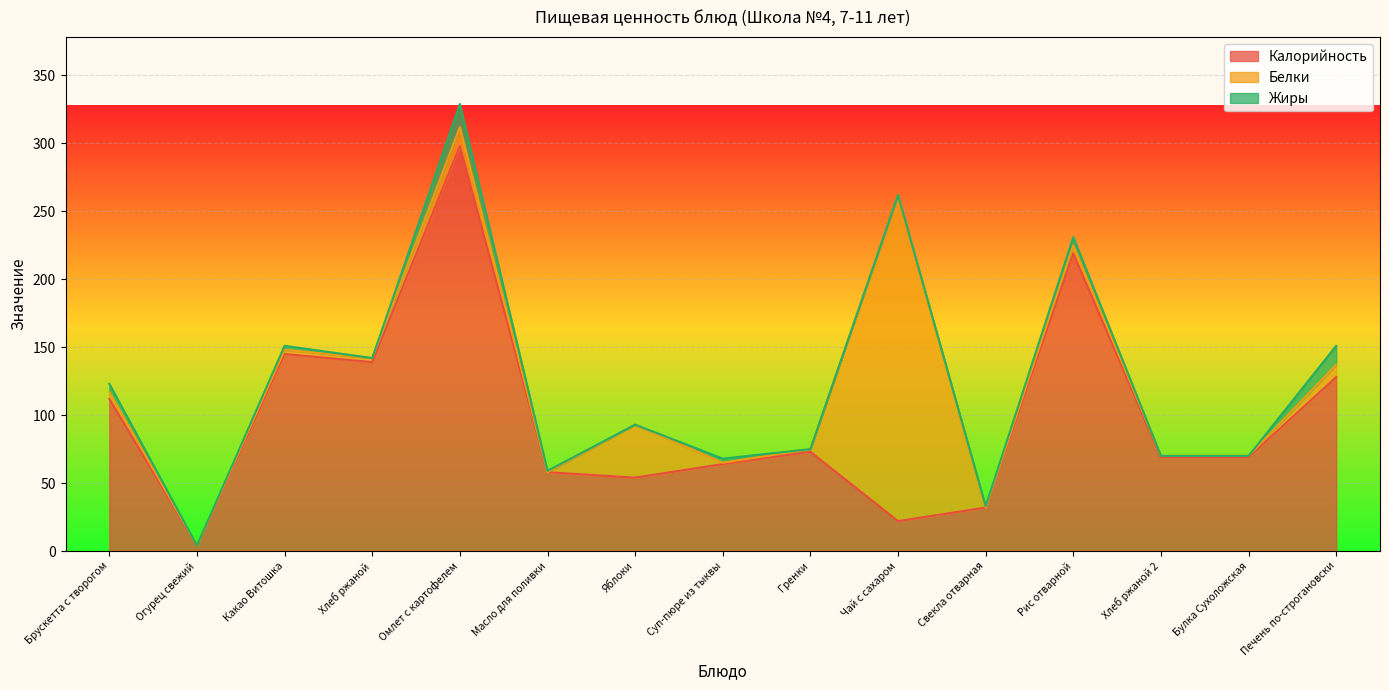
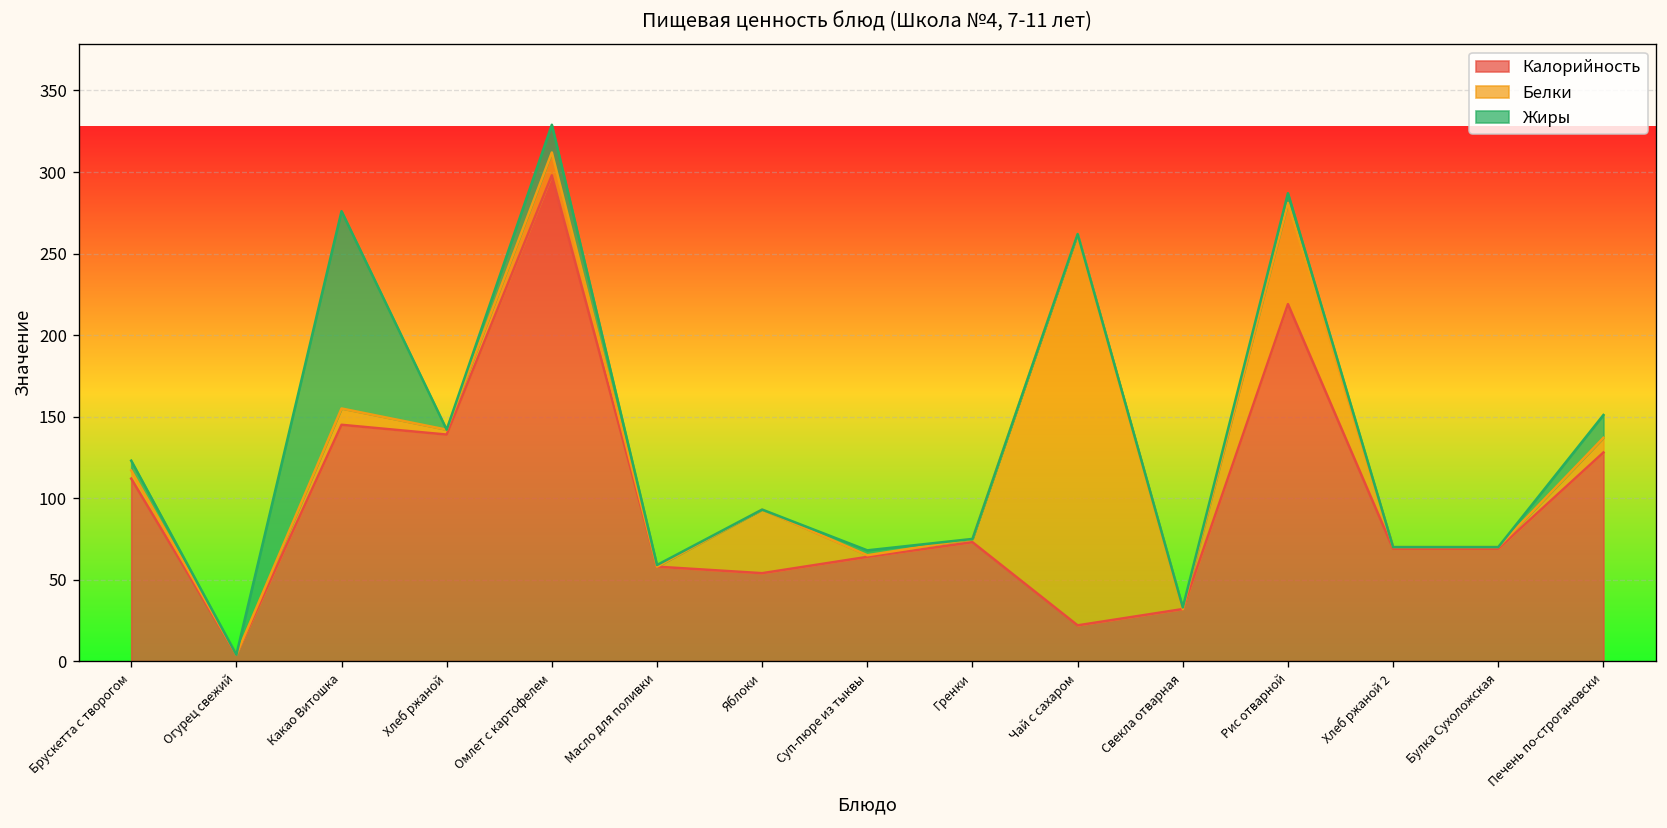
Белки, Какао Витошка: 3 -> 10
Жиры, Какао Витошка: 3 -> 121
Белки, Рис отварной: 6 -> 62
